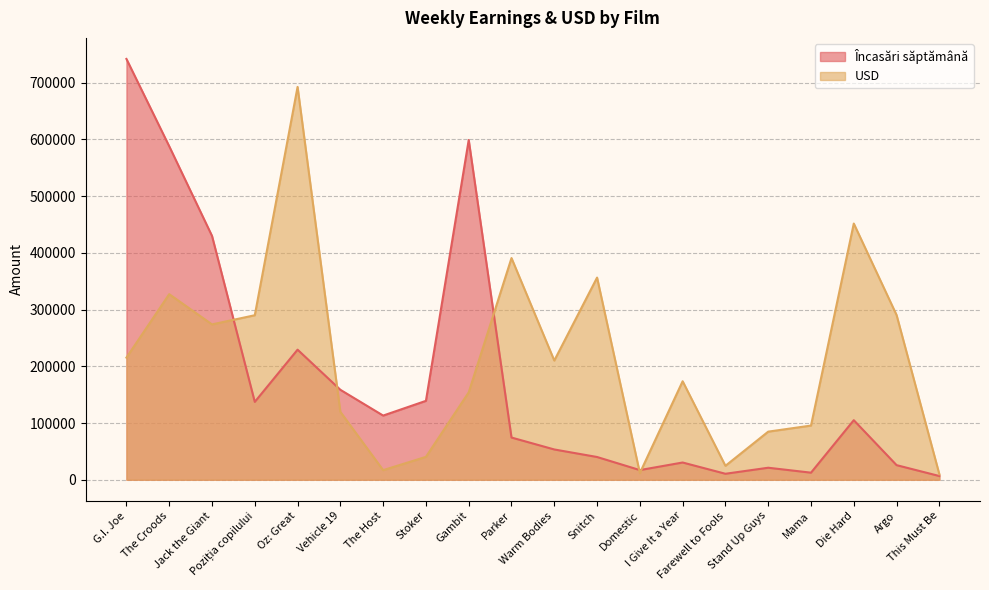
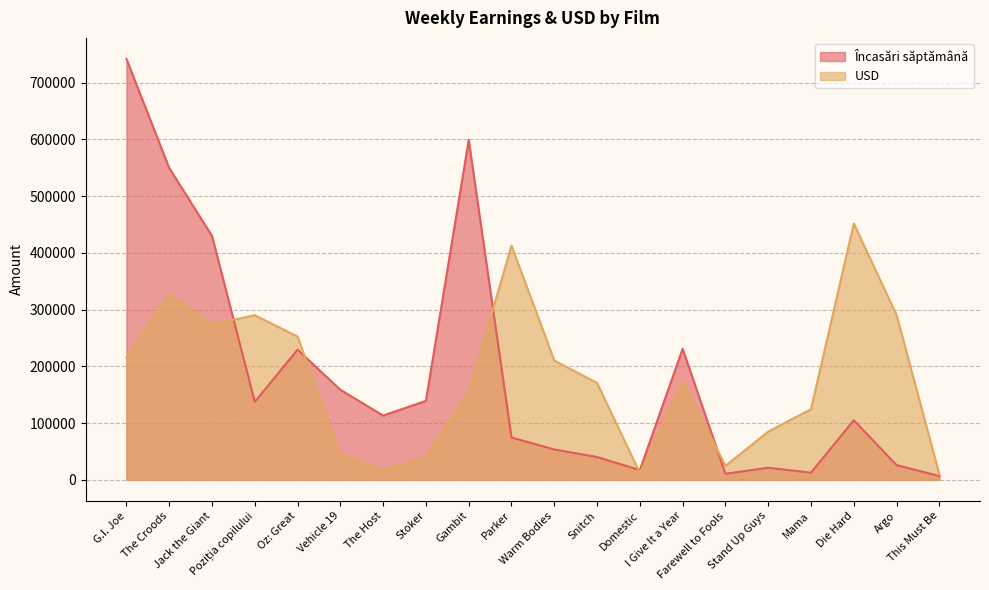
Încasări săptămână, The Croods: 590000 -> 550000
USD, Oz: Great: 690000 -> 250000
USD, Vehicle 19: 120000 -> 40000
USD, Parker: 390000 -> 410000
USD, Snitch: 360000 -> 170000
Încasări săptămână, I Give It a Year: 30000 -> 230000
USD, Mama: 100000 -> 120000
